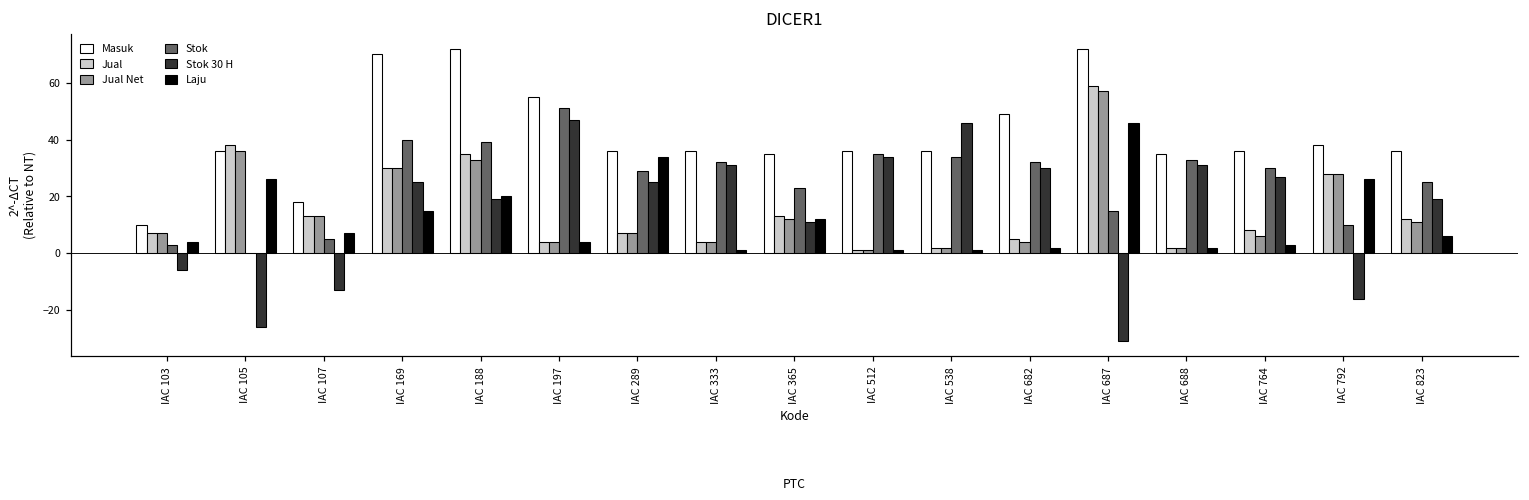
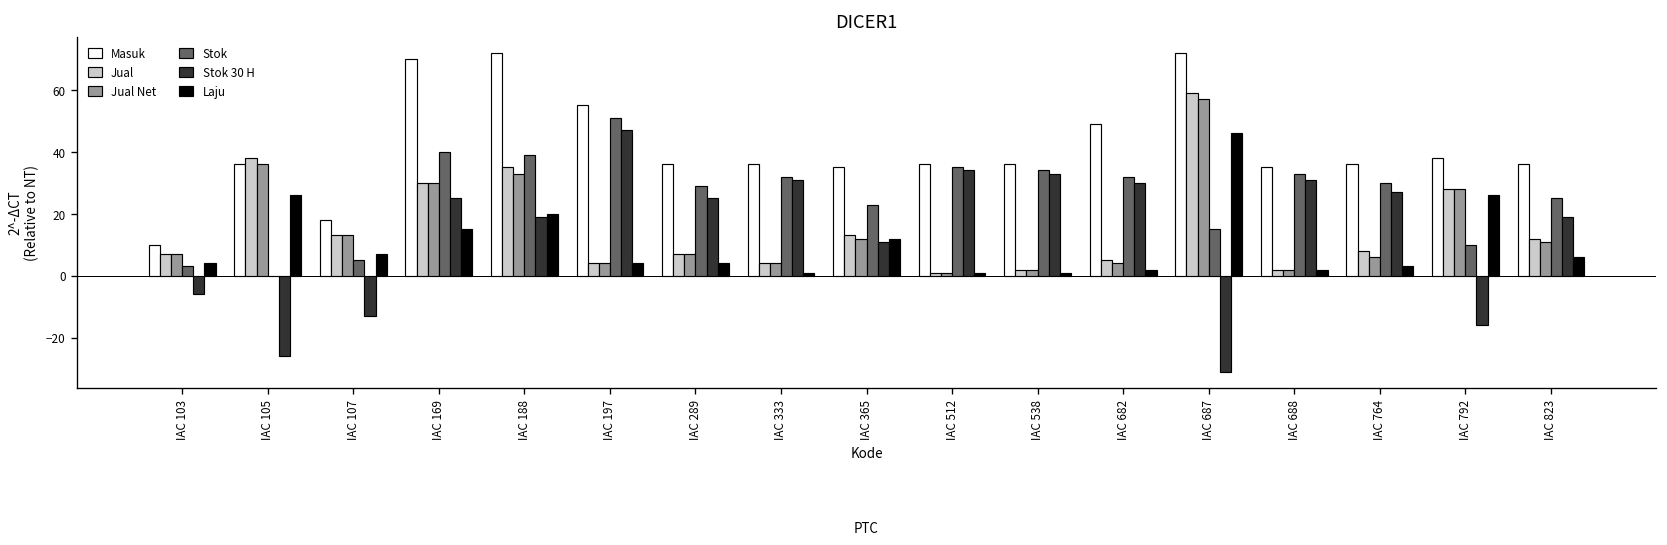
Laju, IAC 289: 34 -> 4
Stok 30 H, IAC 538: 46 -> 33
